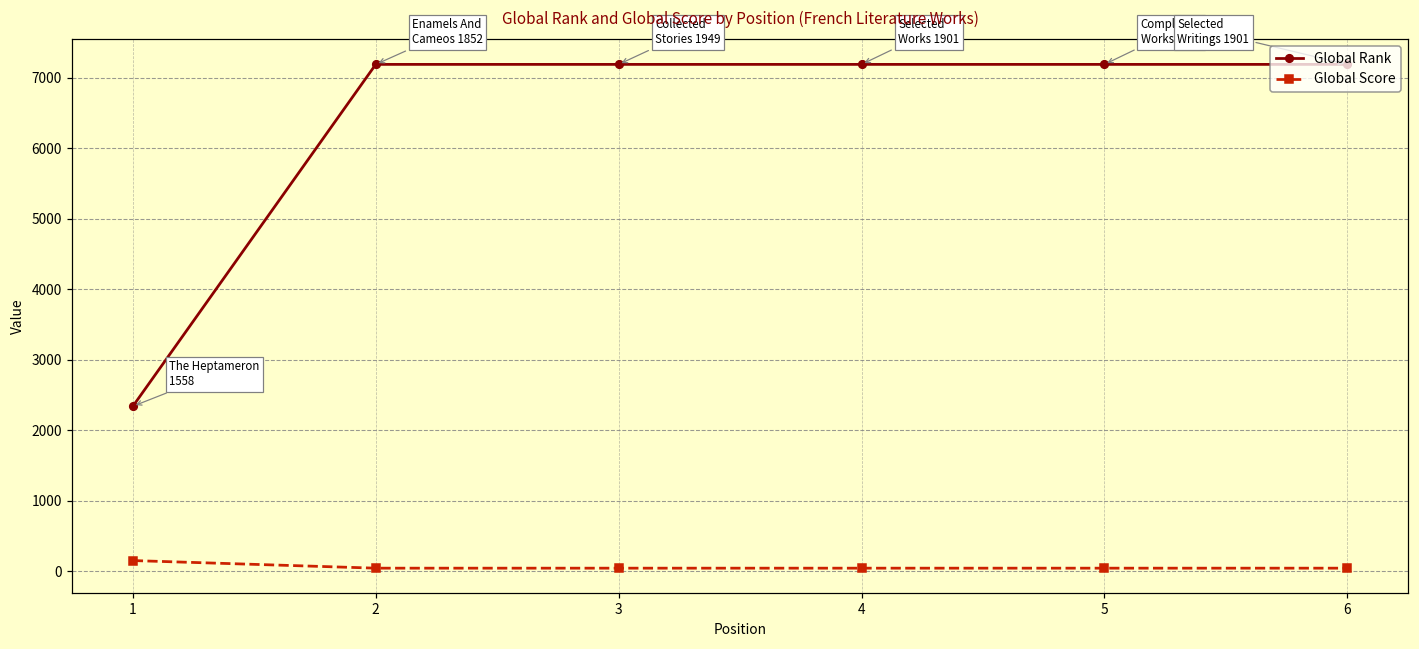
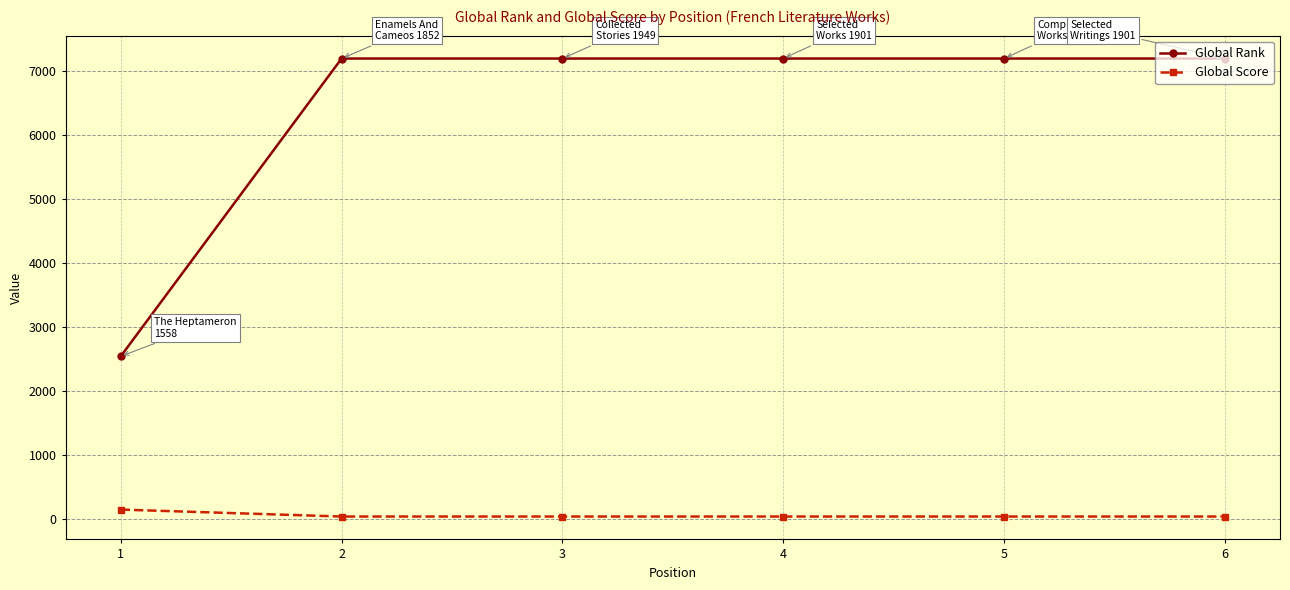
Global Rank, 1: 2300 -> 2500
